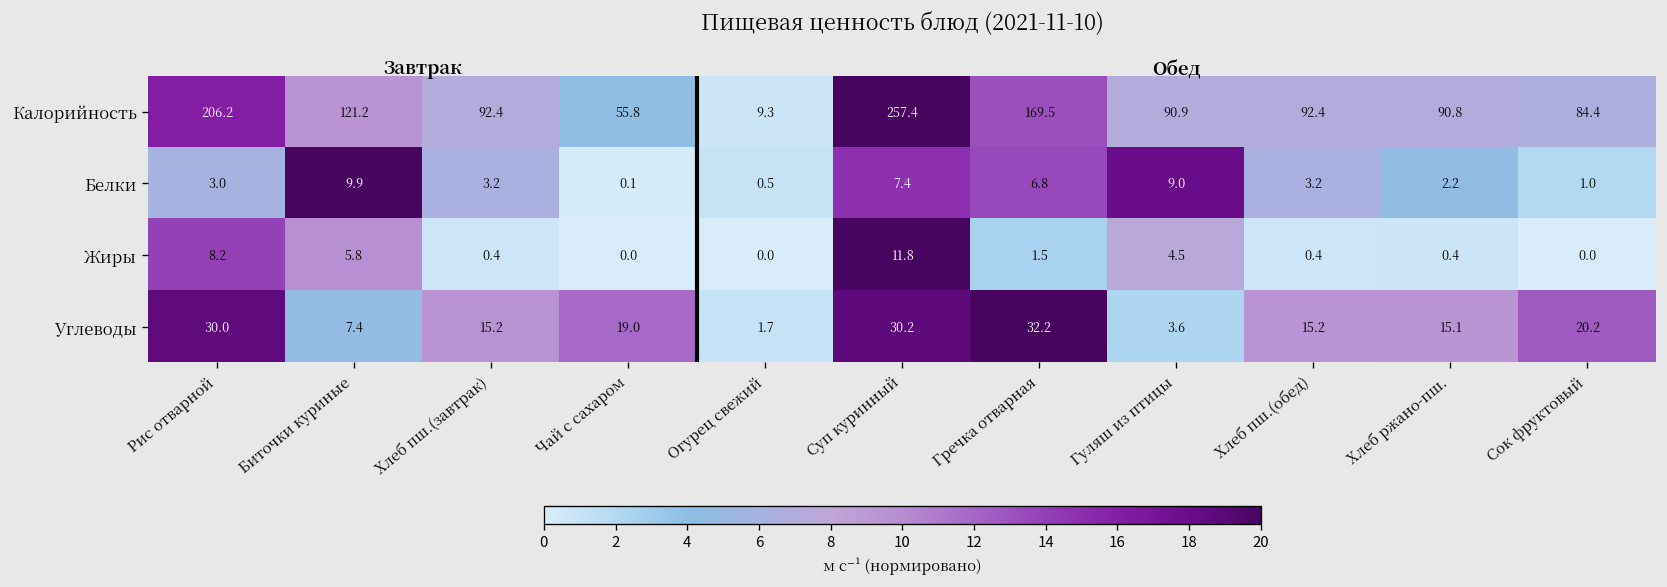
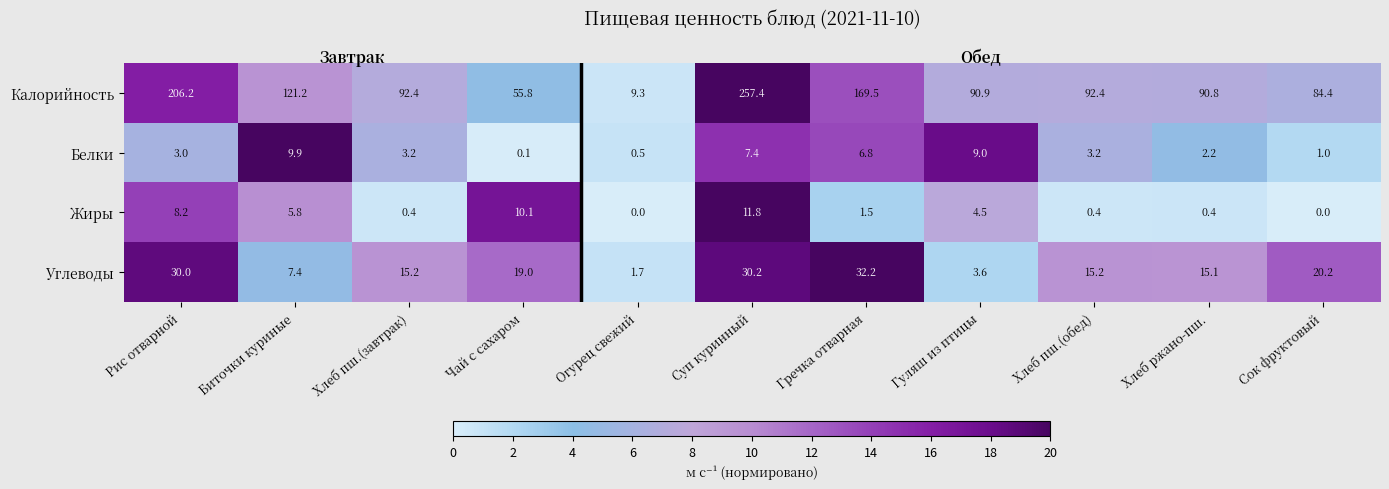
Жиры, Чай с сахаром: 0.0 -> 10.1
